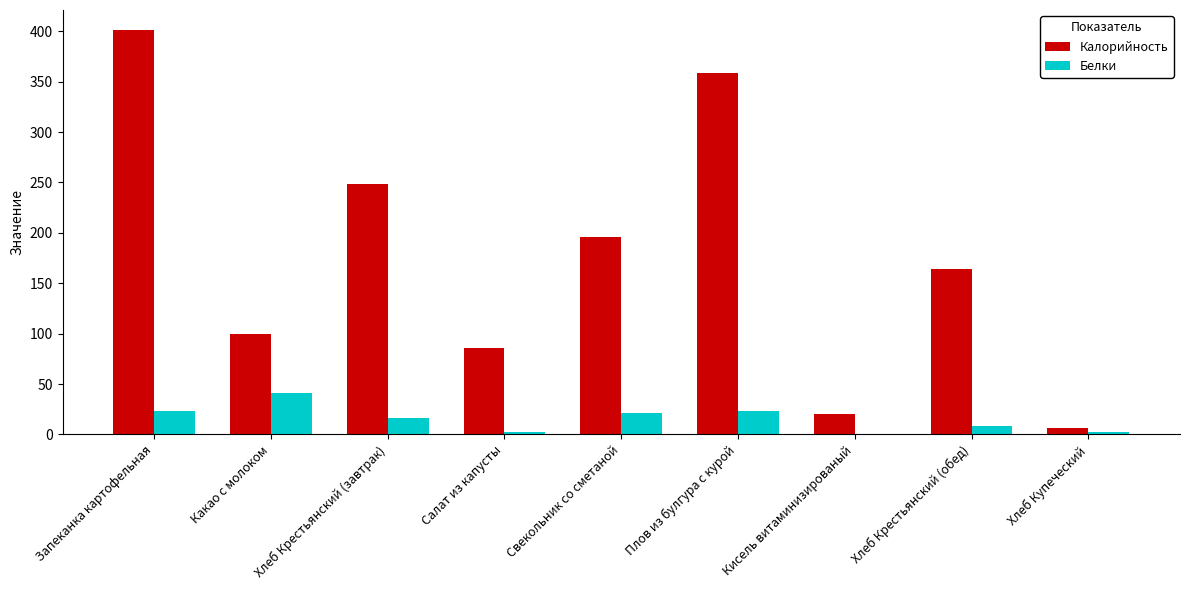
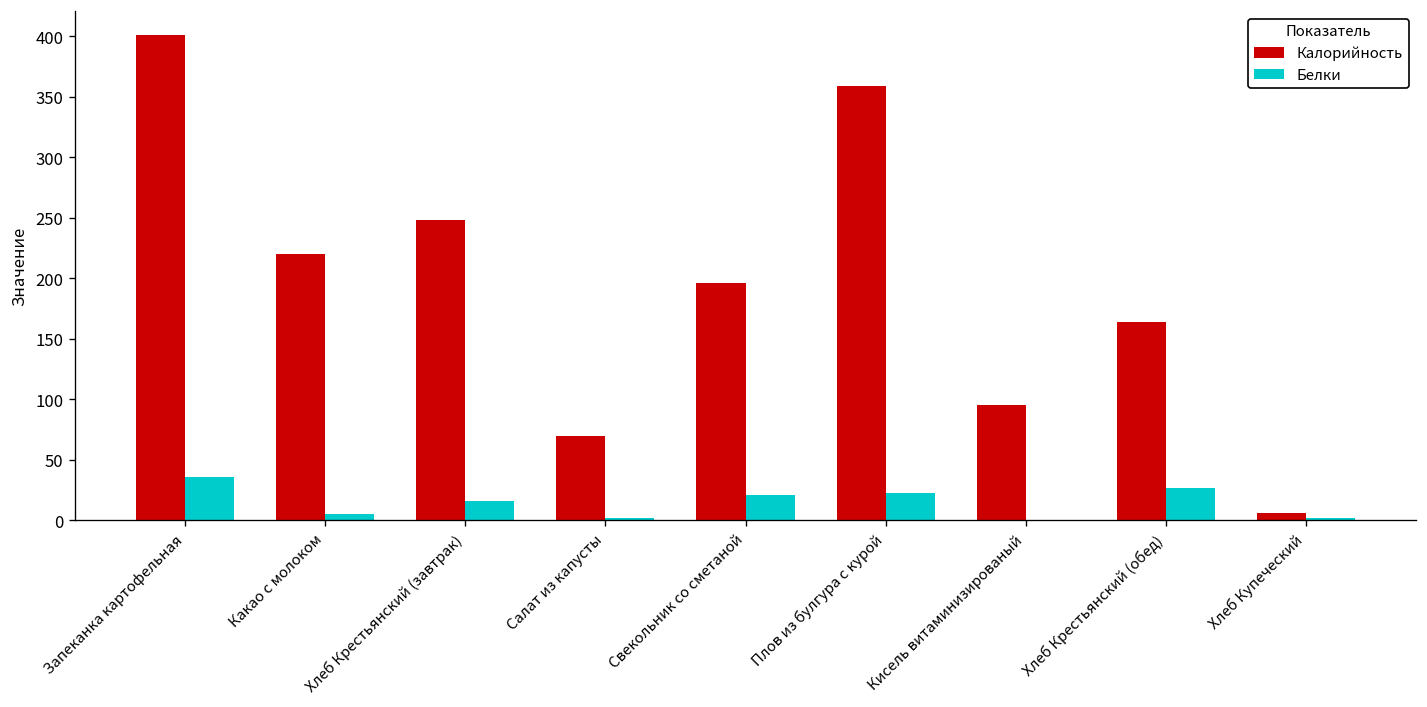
Белки, Запеканка картофельная: 23 -> 36
Калорийность, Какао с молоком: 100 -> 220
Белки, Какао с молоком: 41 -> 5
Калорийность, Салат из капусты: 86 -> 70
Калорийность, Кисель витаминизированый: 20 -> 95
Белки, Хлеб Крестьянский (обед): 8 -> 27
